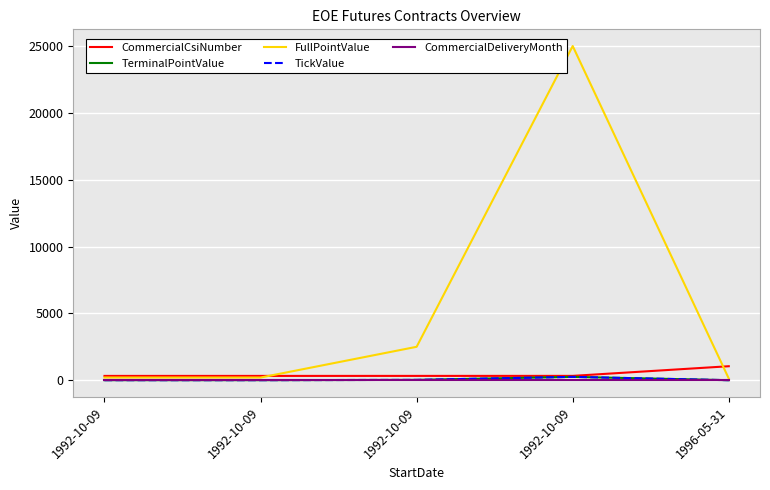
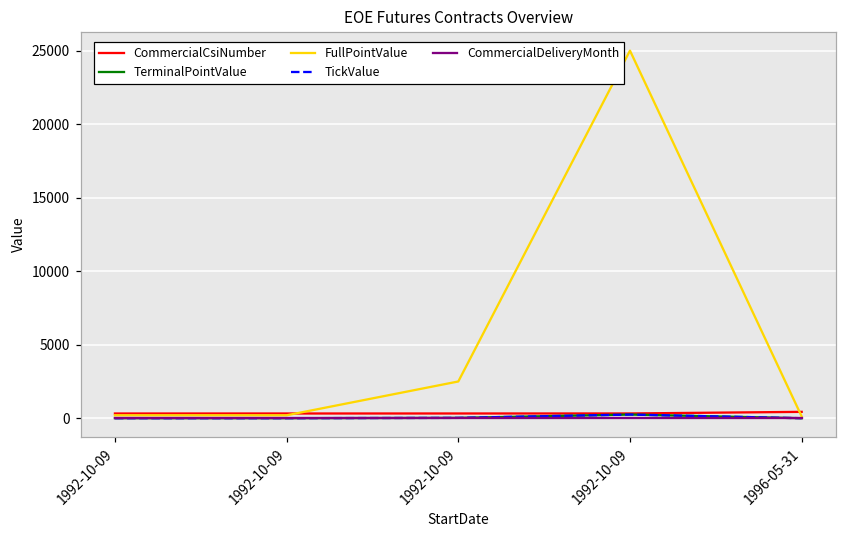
CommercialCsiNumber, 1996-05-31: 1000 -> 400
